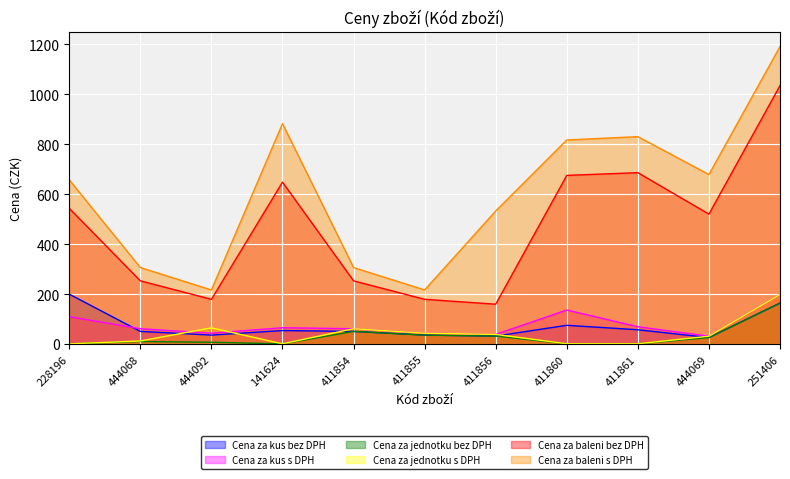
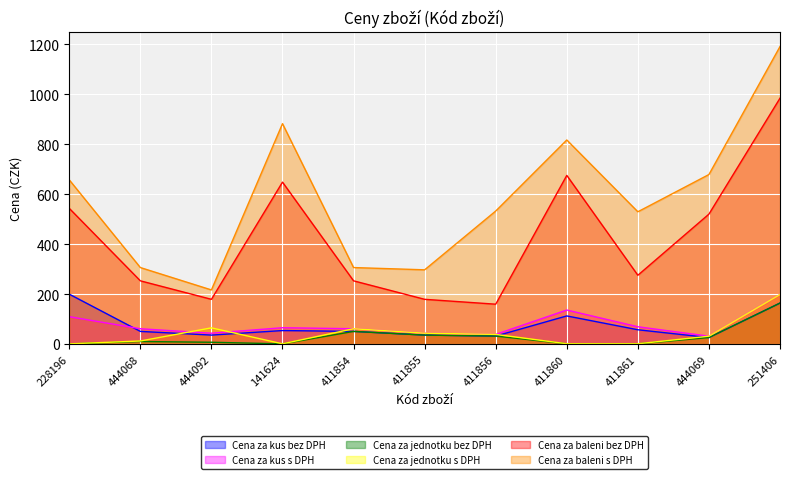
Cena za baleni s DPH, 411855: 220 -> 300
Cena za kus bez DPH, 411860: 80 -> 110
Cena za baleni bez DPH, 411861: 690 -> 280
Cena za baleni s DPH, 411861: 830 -> 530
Cena za baleni bez DPH, 251406: 1030 -> 980
